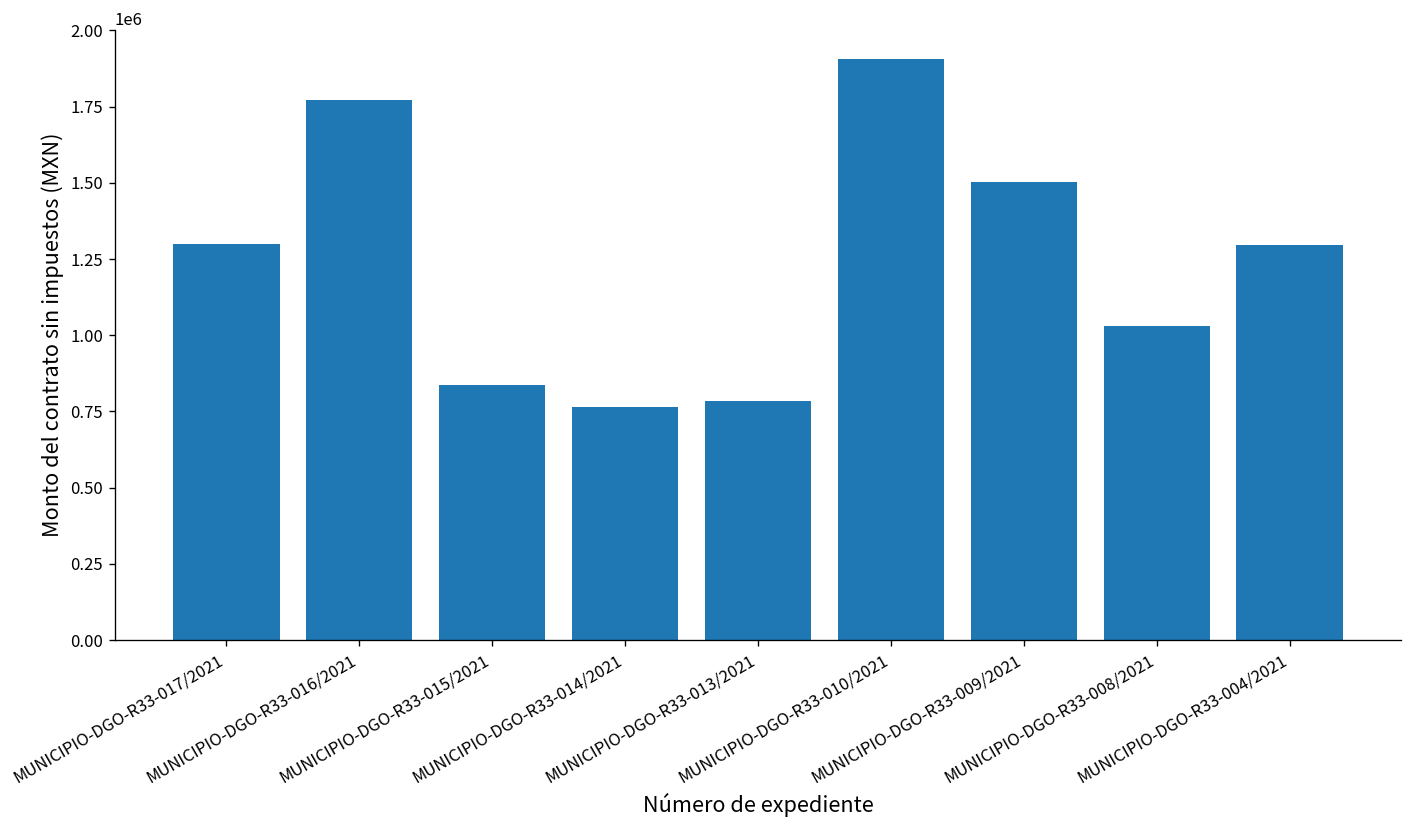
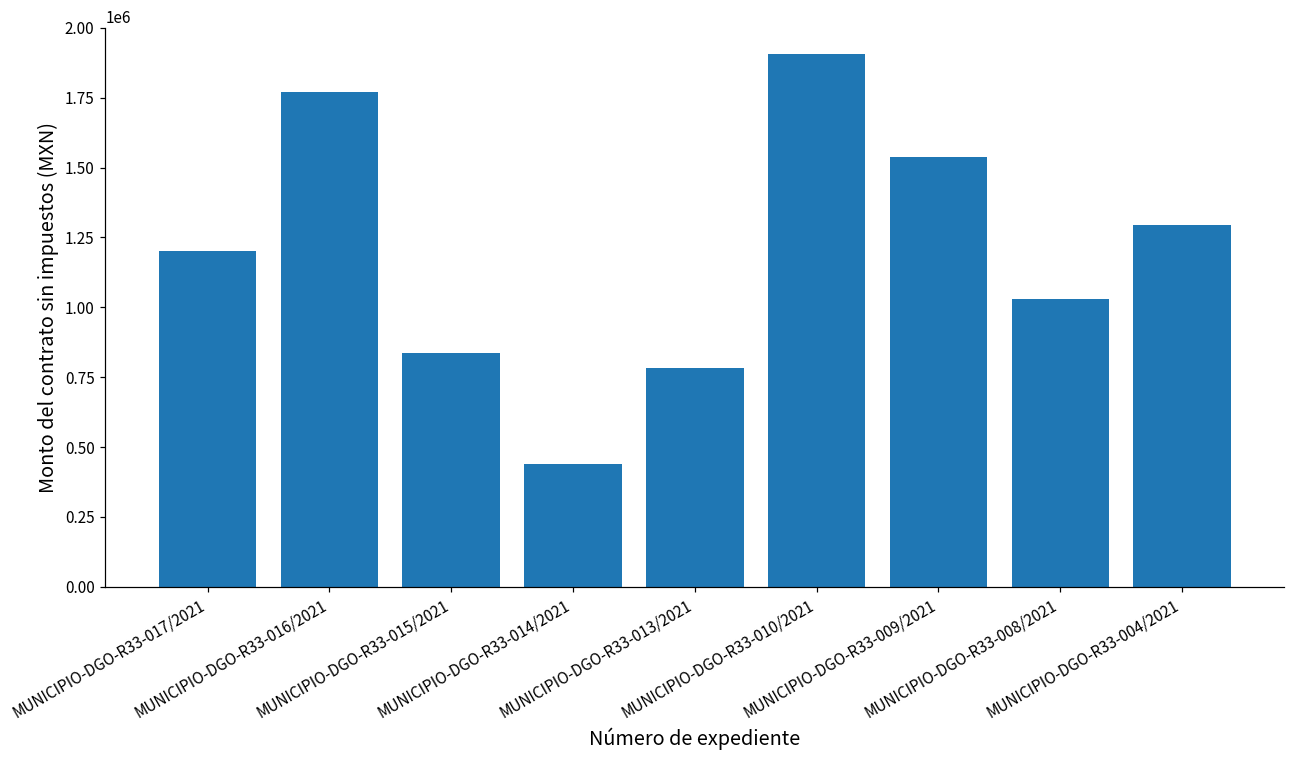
MUNICIPIO-DGO-R33-017/2021: 1300000 -> 1200000
MUNICIPIO-DGO-R33-014/2021: 760000 -> 440000
MUNICIPIO-DGO-R33-009/2021: 1500000 -> 1540000
